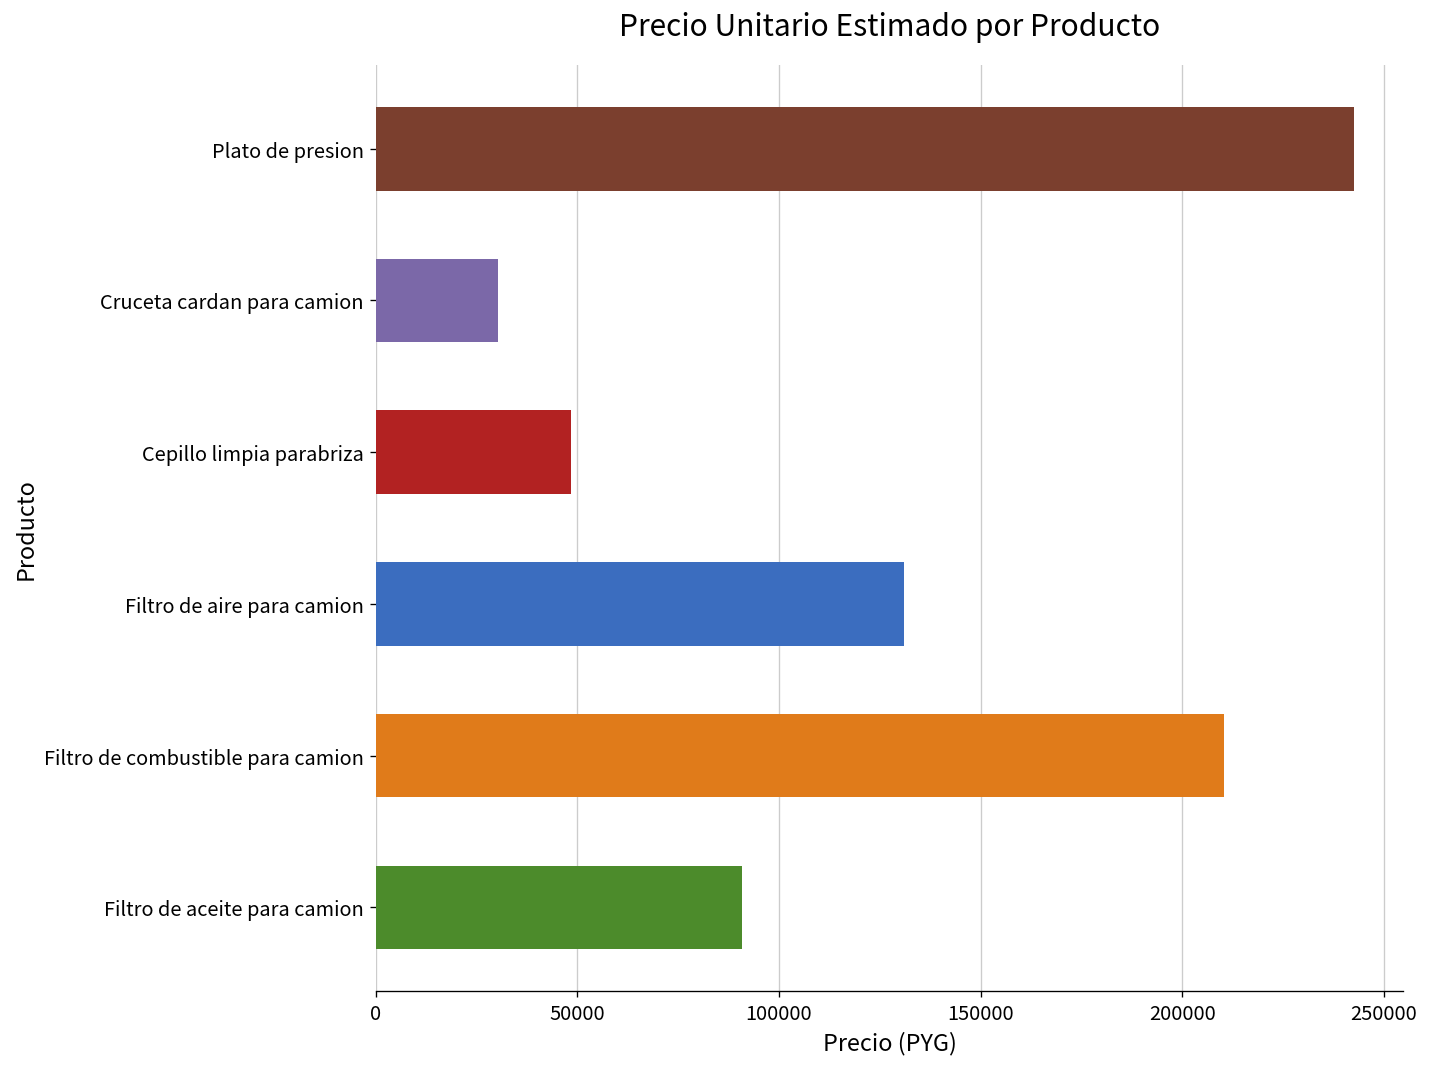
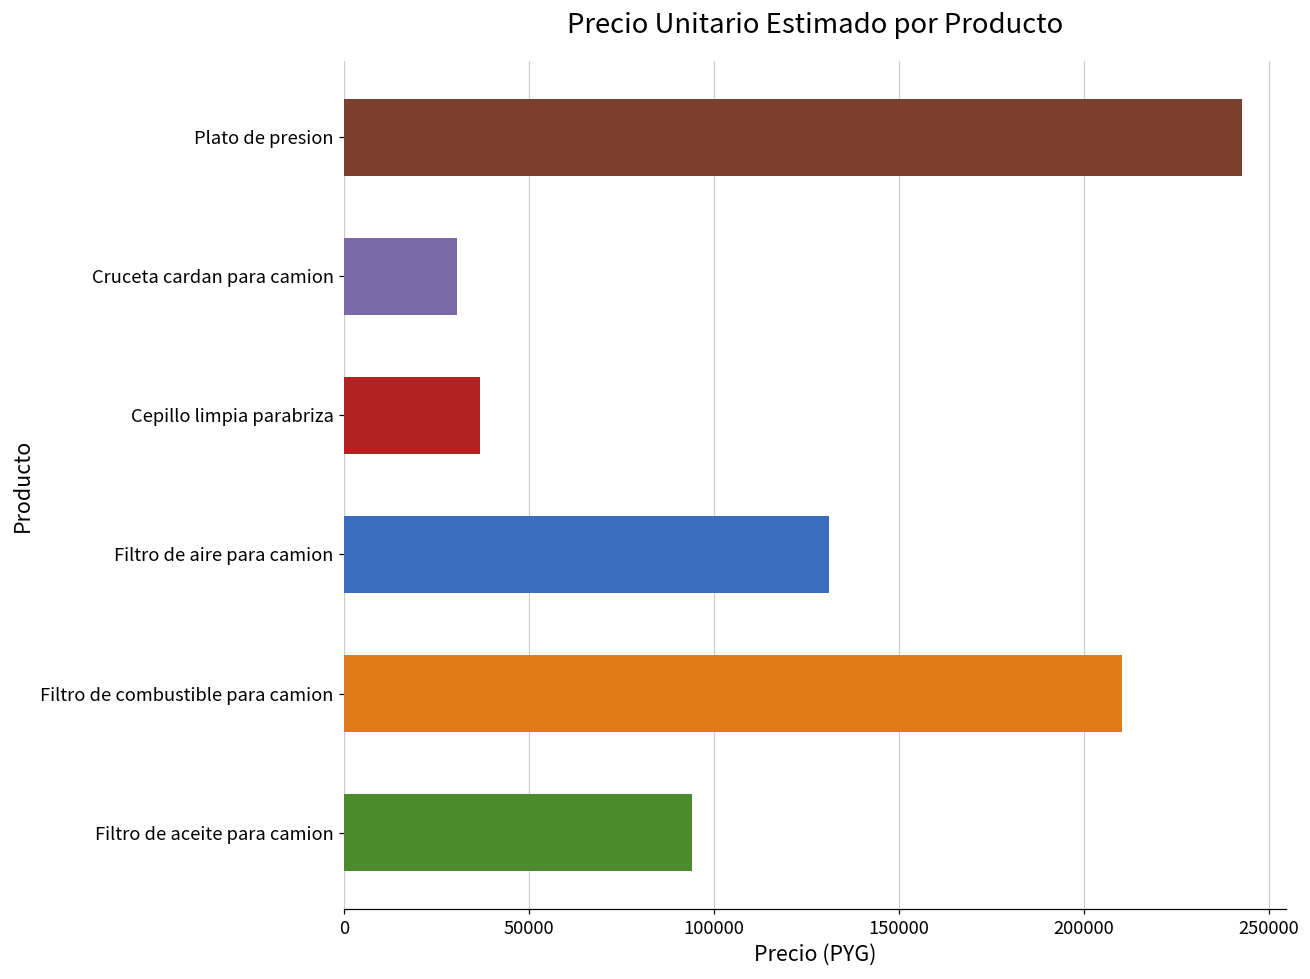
Cepillo limpia parabriza: 48000 -> 37000
Filtro de aceite para camion: 91000 -> 94000
